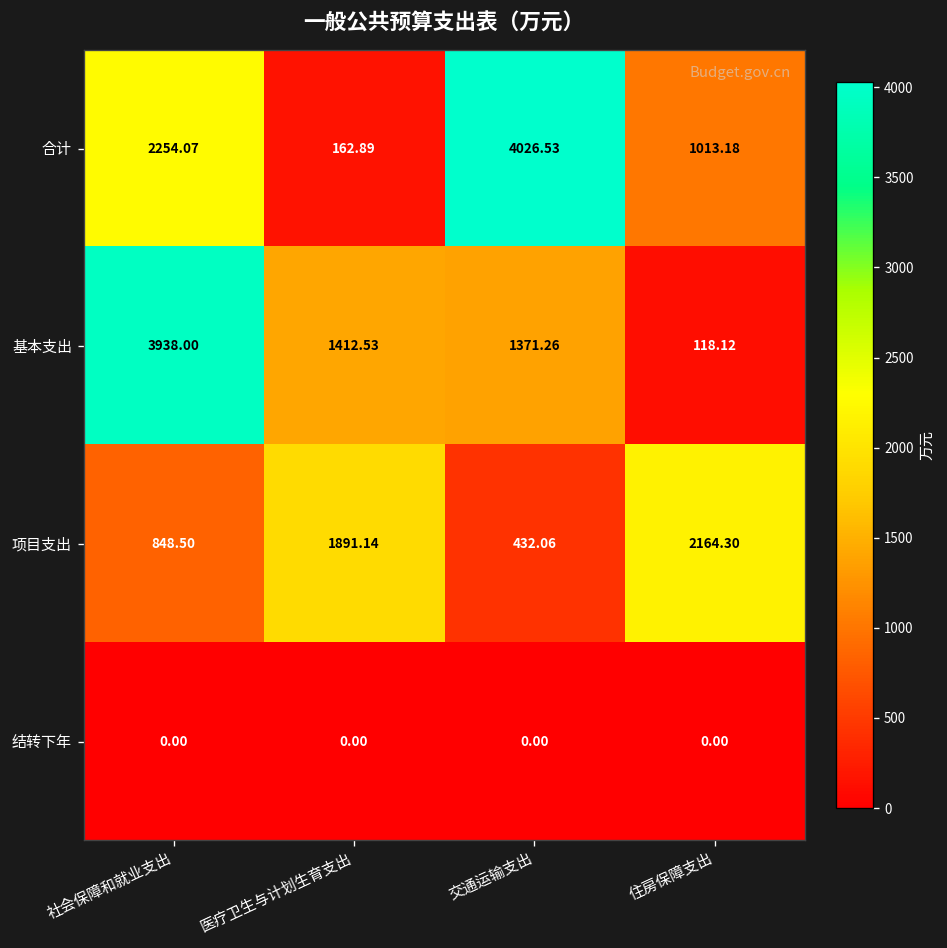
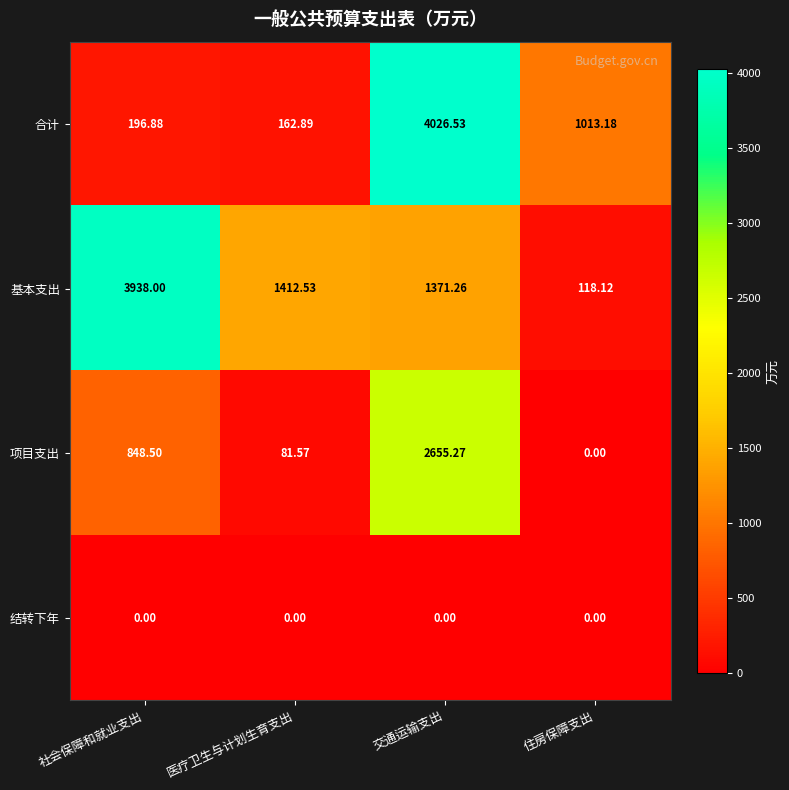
合计, 社会保障和就业支出: 2254.07 -> 196.88
项目支出, 医疗卫生与计划生育支出: 1891.14 -> 81.57
项目支出, 交通运输支出: 432.06 -> 2655.27
项目支出, 住房保障支出: 2164.30 -> 0.00
